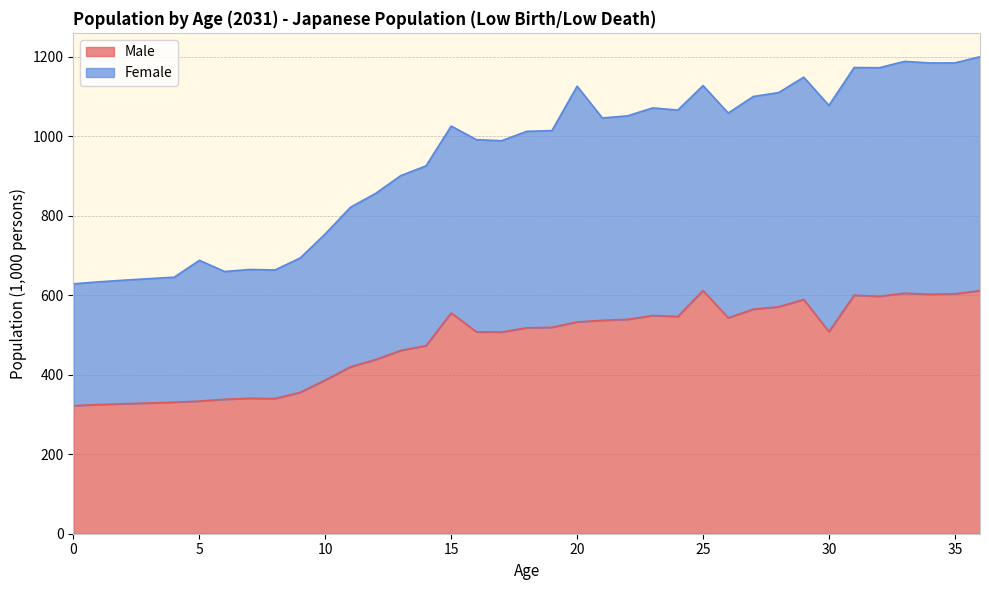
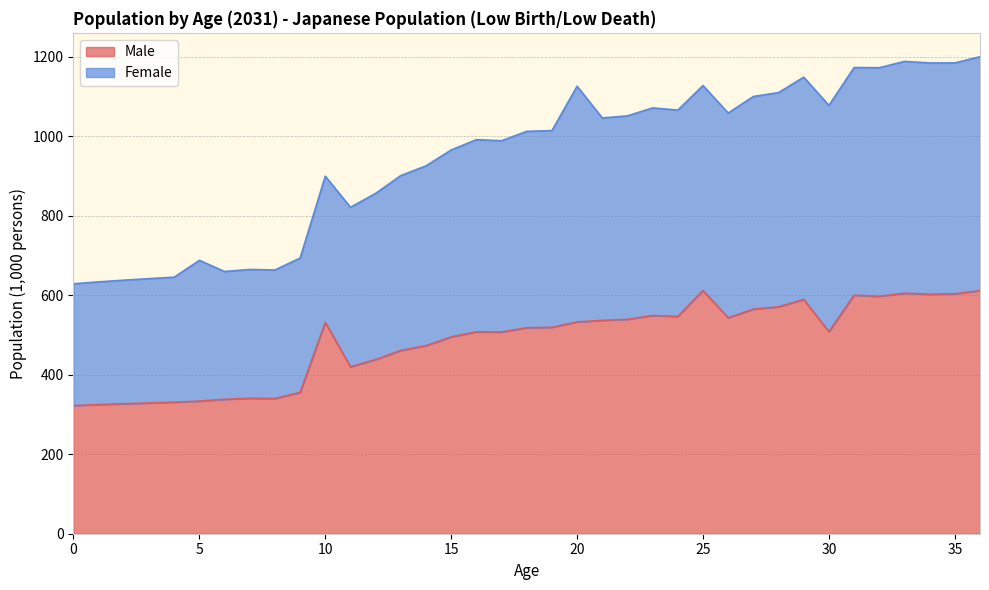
Male, 10: 390 -> 530
Male, 15: 560 -> 500
